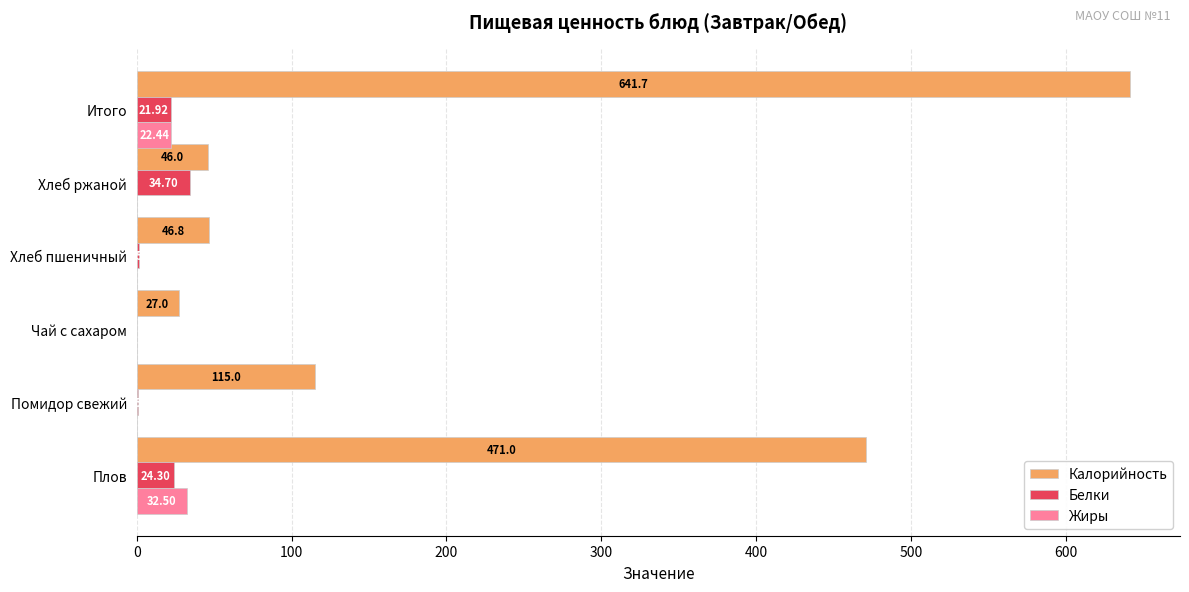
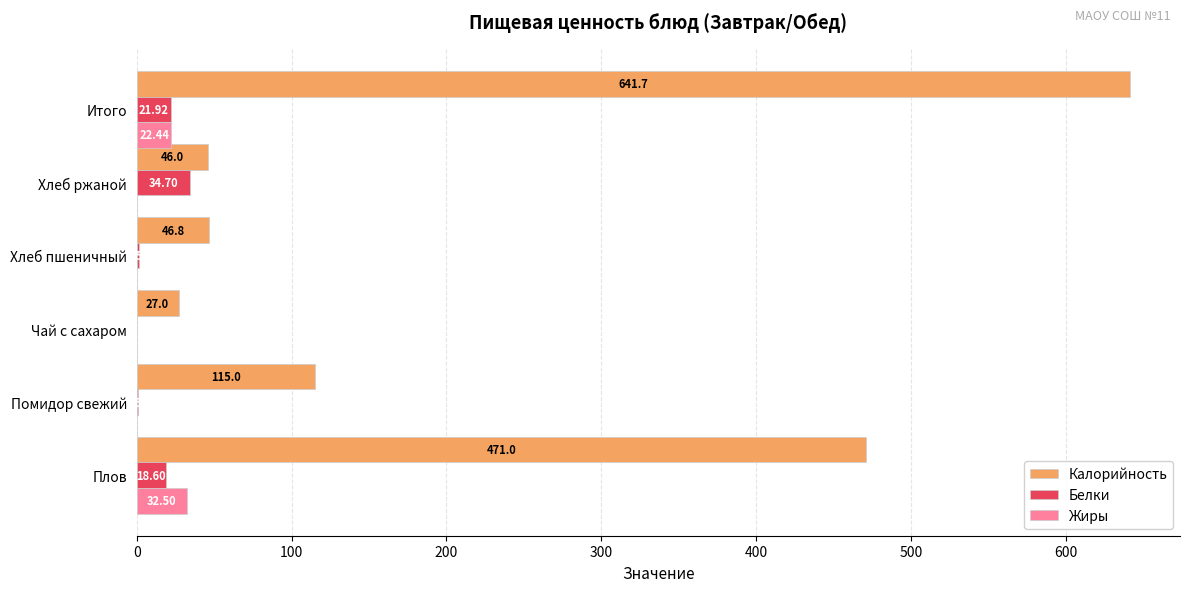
Белки, Плов: 24.30 -> 18.60
